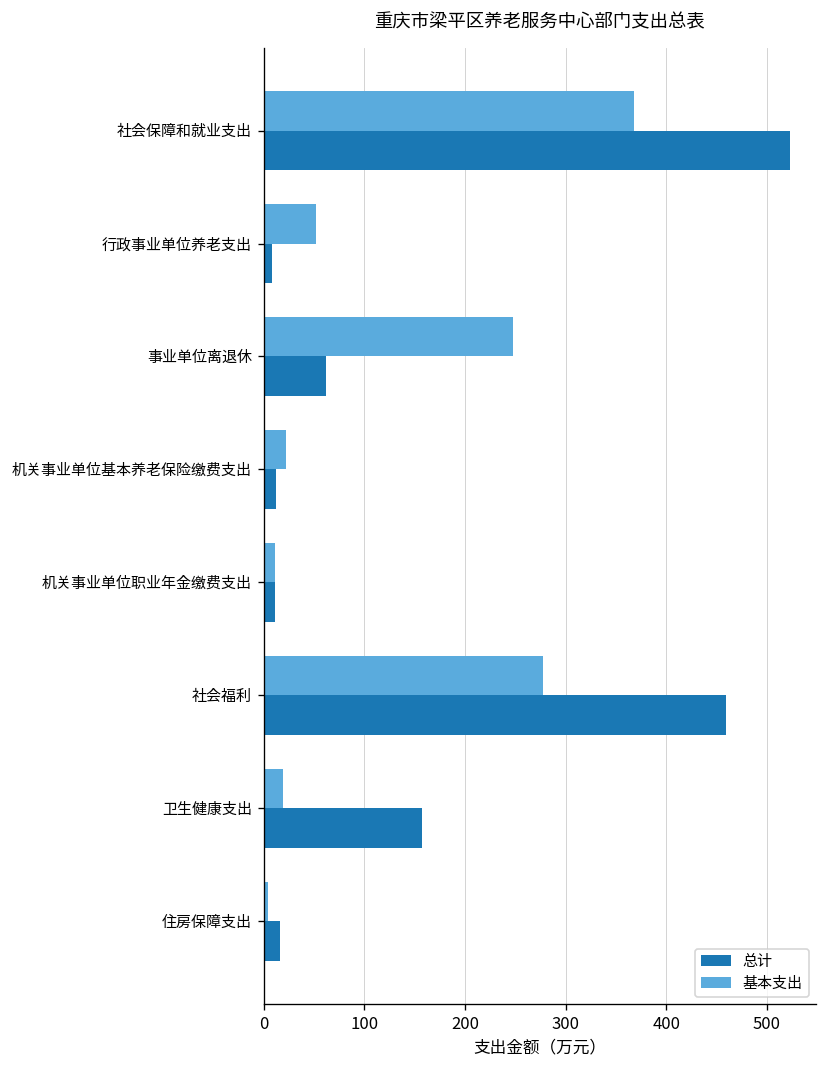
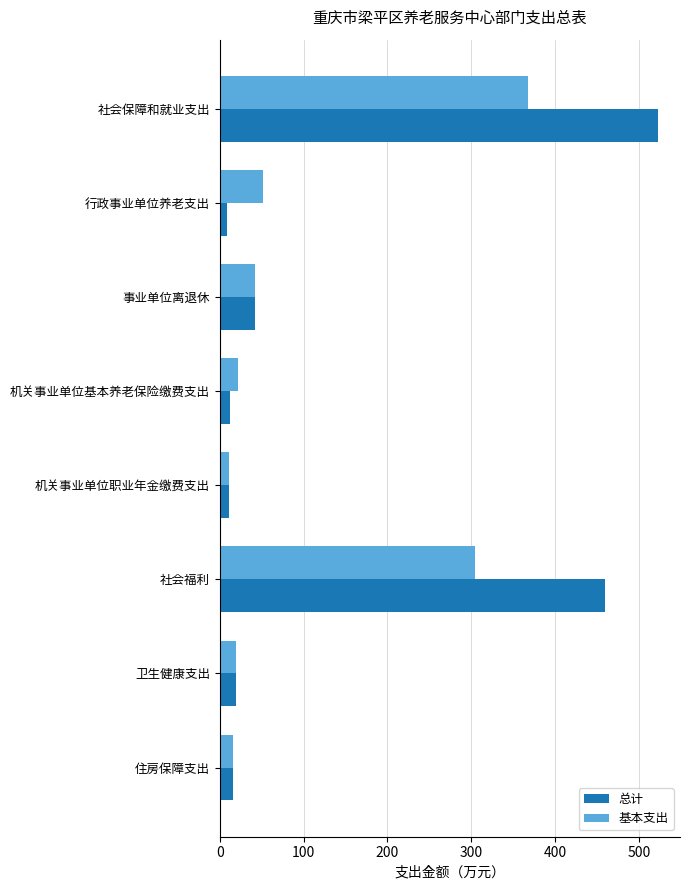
基本支出, 事业单位离退休: 250 -> 40
总计, 事业单位离退休: 60 -> 40
基本支出, 社会福利: 280 -> 300
总计, 卫生健康支出: 160 -> 20
基本支出, 住房保障支出: 0 -> 20
